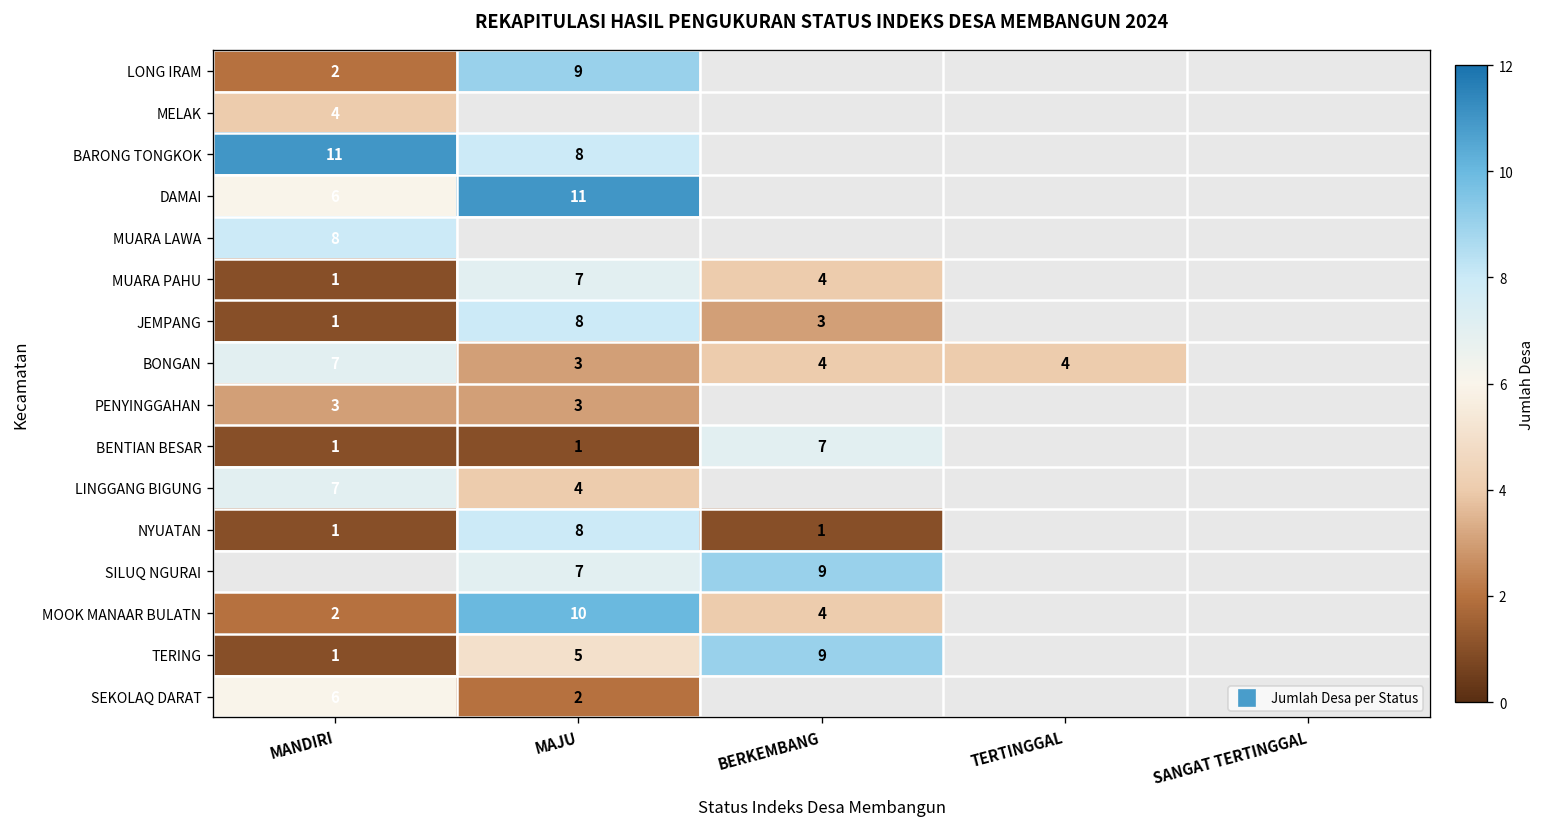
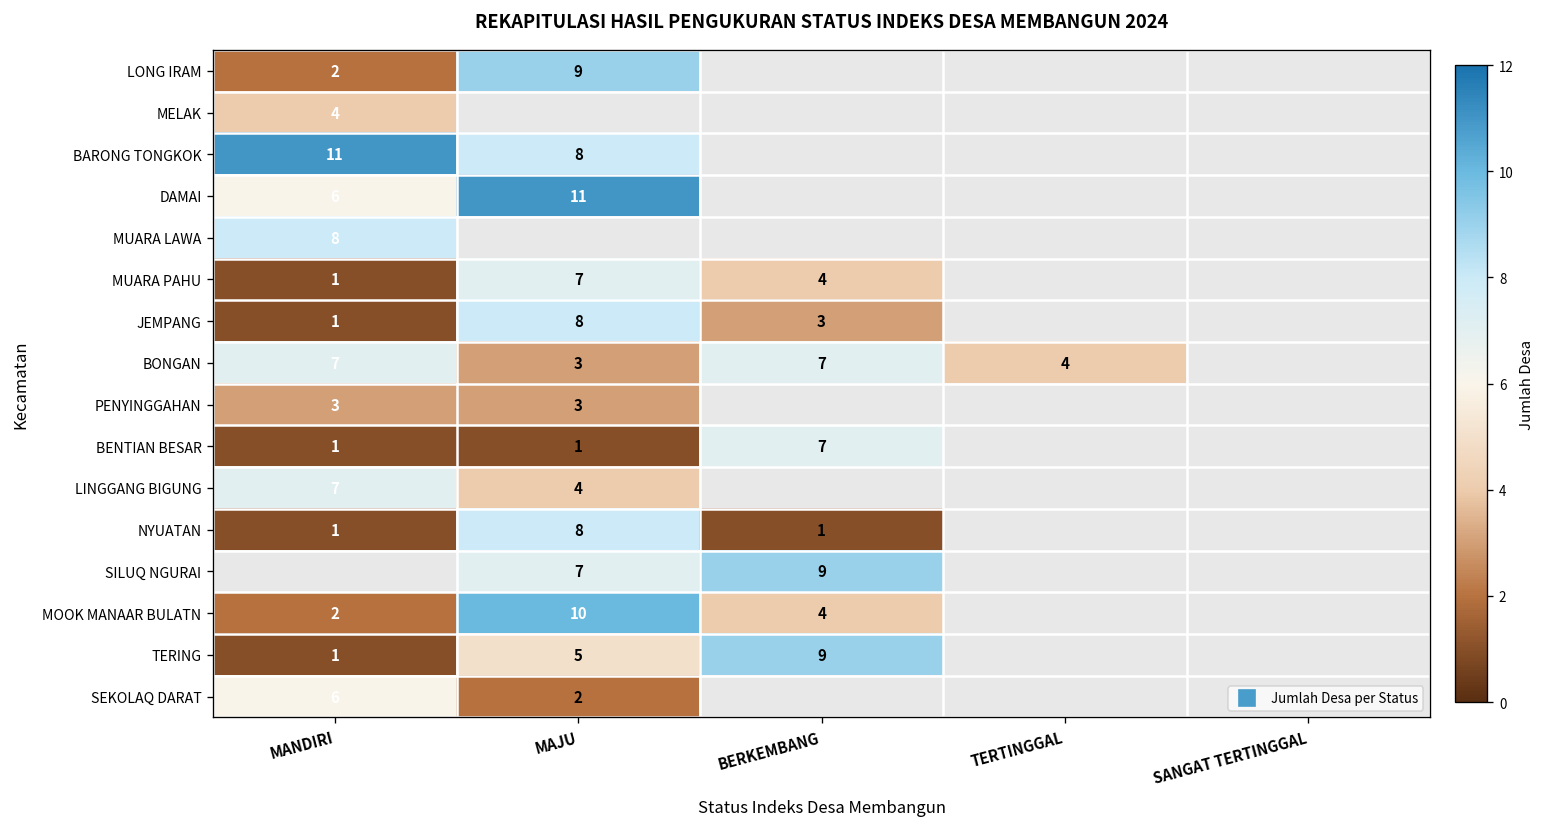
BONGAN, BERKEMBANG: 4 -> 7
